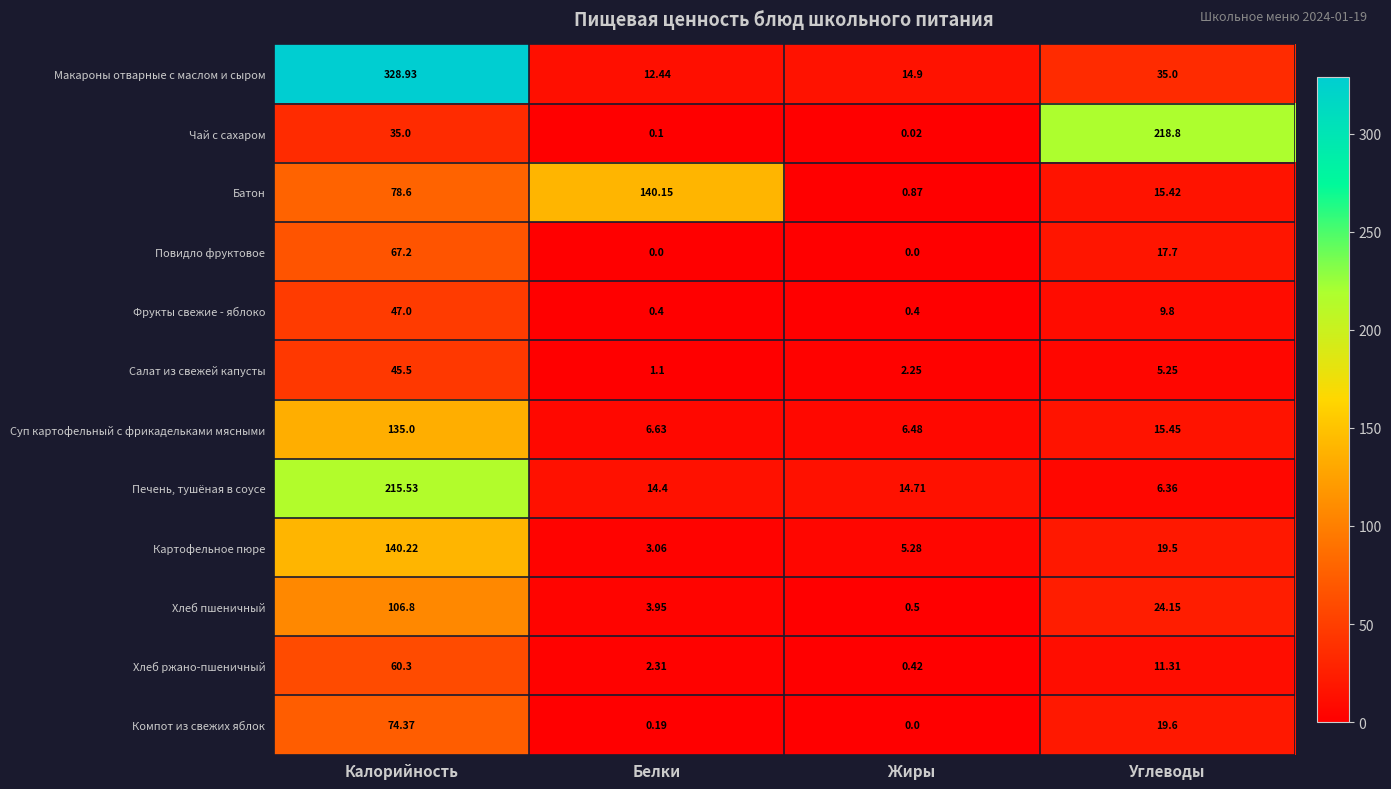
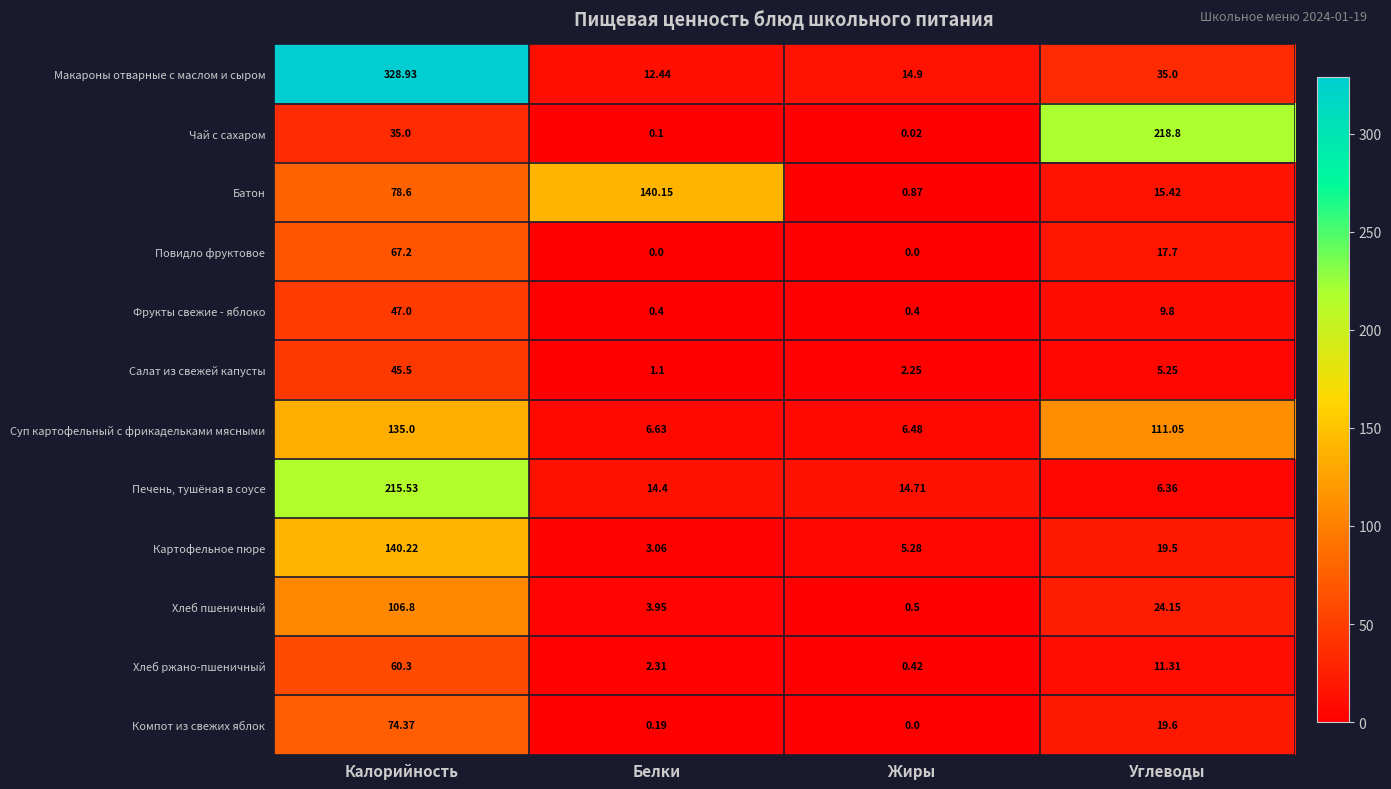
Суп картофельный с фрикадельками мясными, Углеводы: 15.45 -> 111.05
